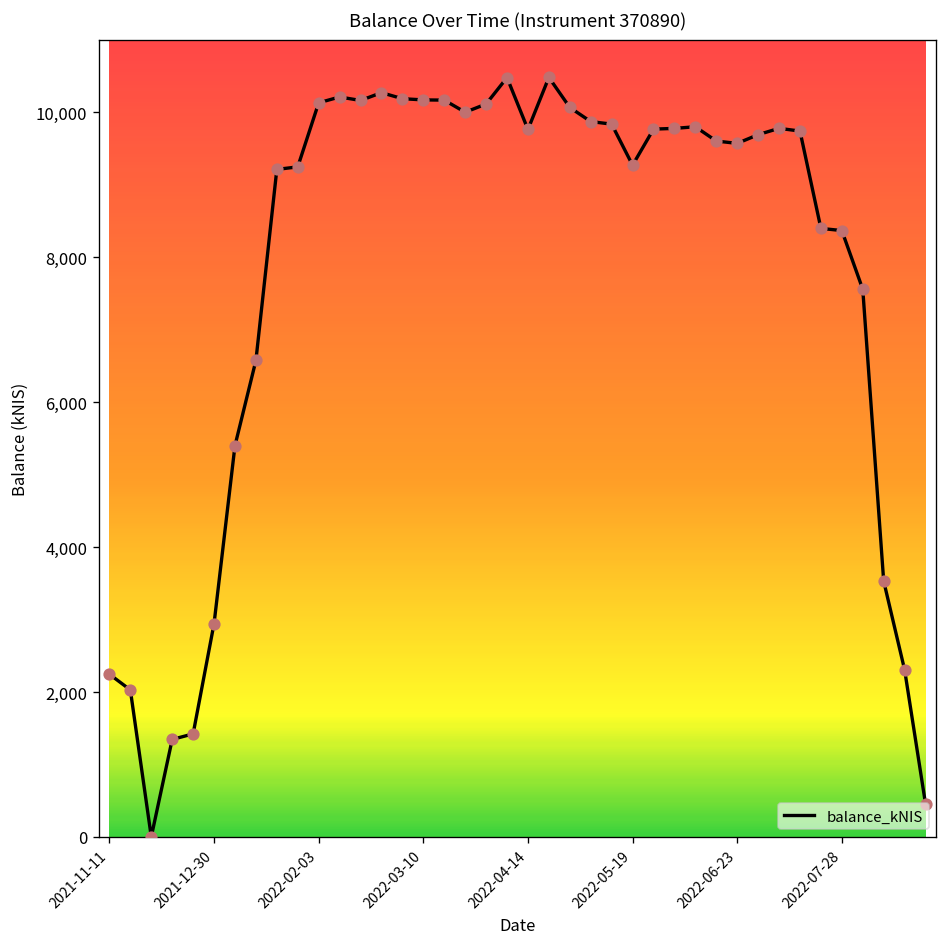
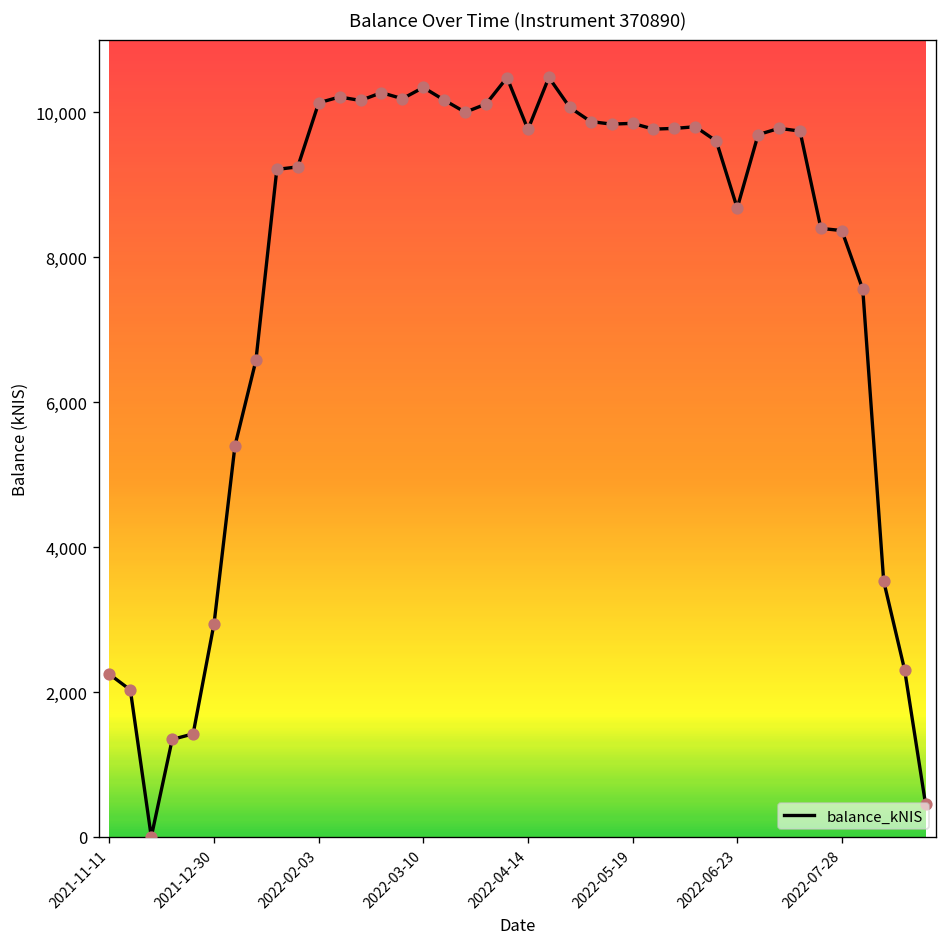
2022-03-10: 10,200 -> 10,300
2022-05-19: 9,300 -> 9,800
2022-06-23: 9,600 -> 8,700
